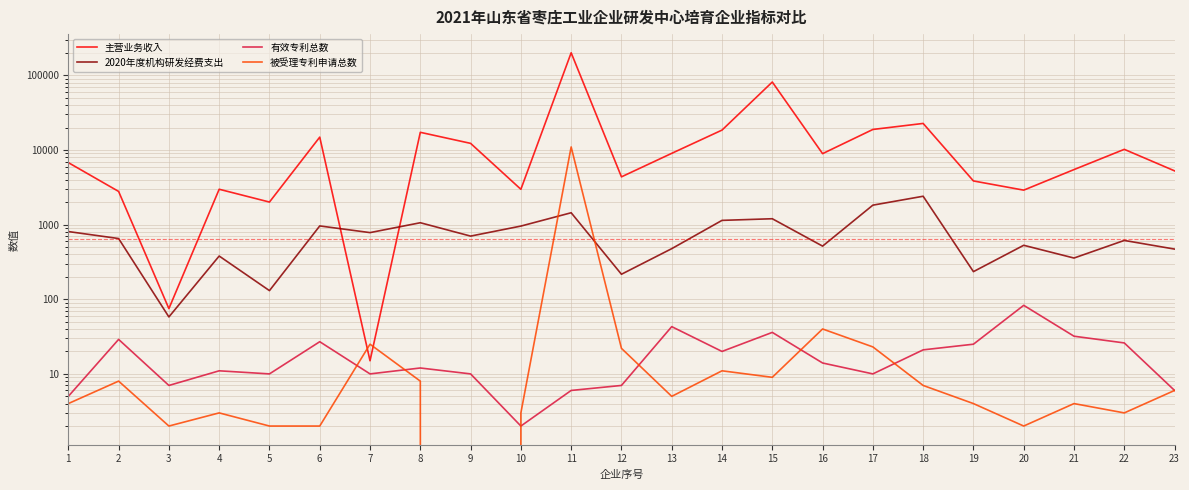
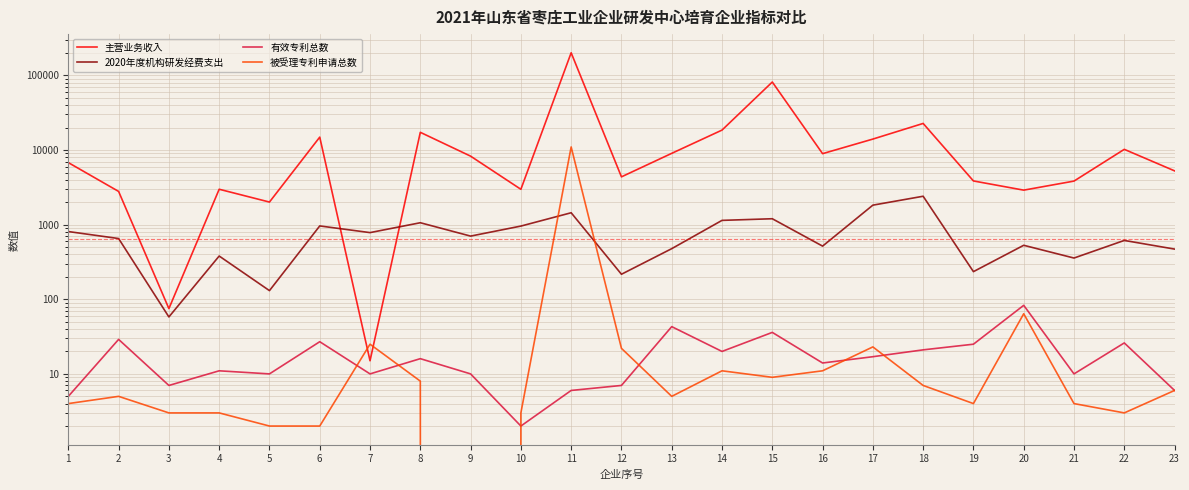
被受理专利申请总数, 2: 8 -> 5
被受理专利申请总数, 3: 2 -> 3
有效专利总数, 8: 12 -> 16
主营业务收入, 9: 12000 -> 8000
被受理专利申请总数, 16: 40 -> 11
主营业务收入, 17: 19000 -> 14000
有效专利总数, 17: 10 -> 17
被受理专利申请总数, 20: 2 -> 60
主营业务收入, 21: 5000 -> 4000
有效专利总数, 21: 32 -> 10
